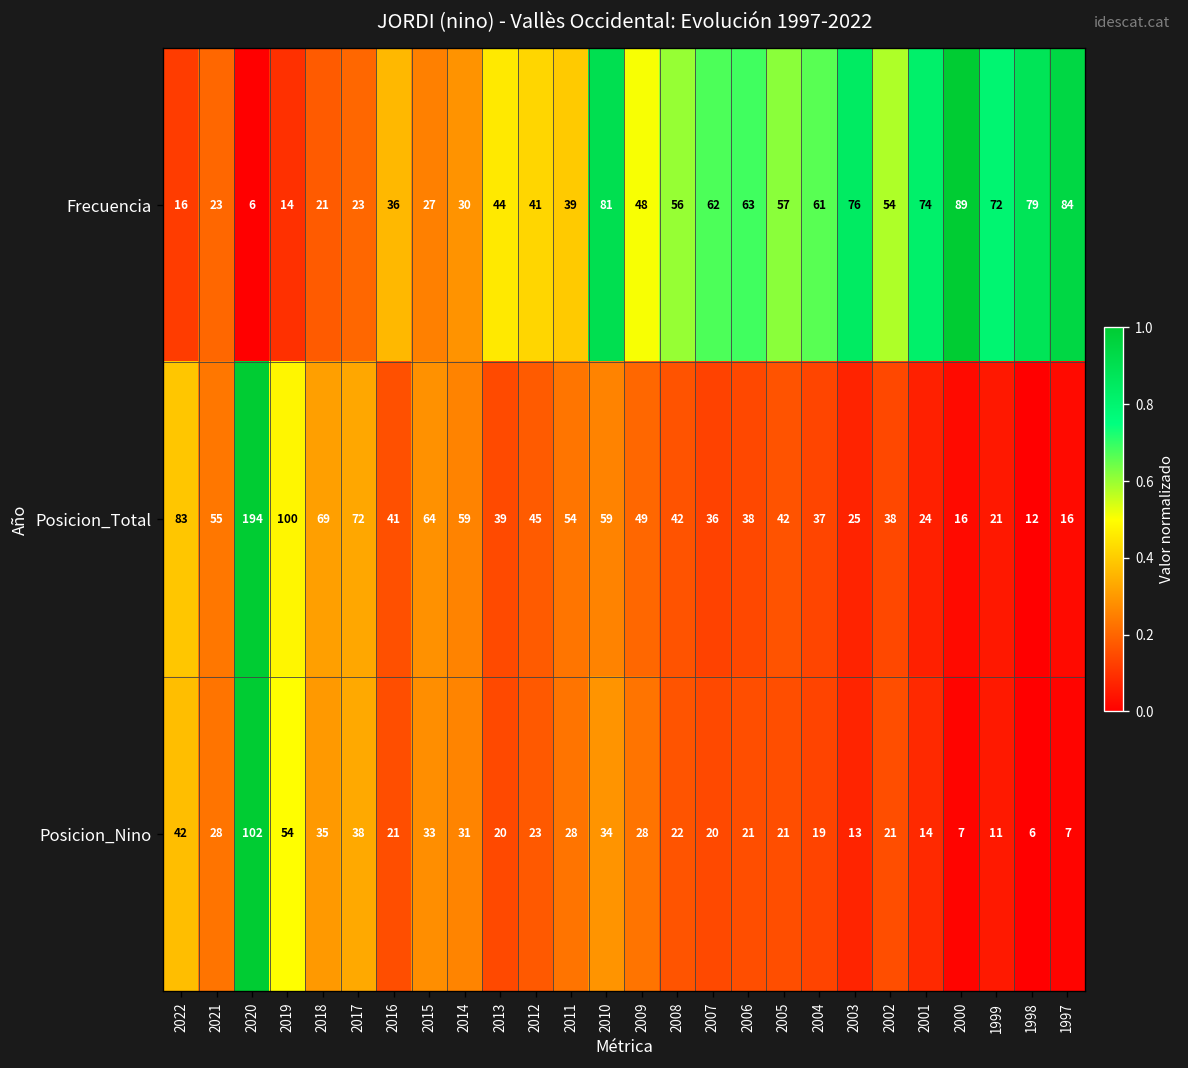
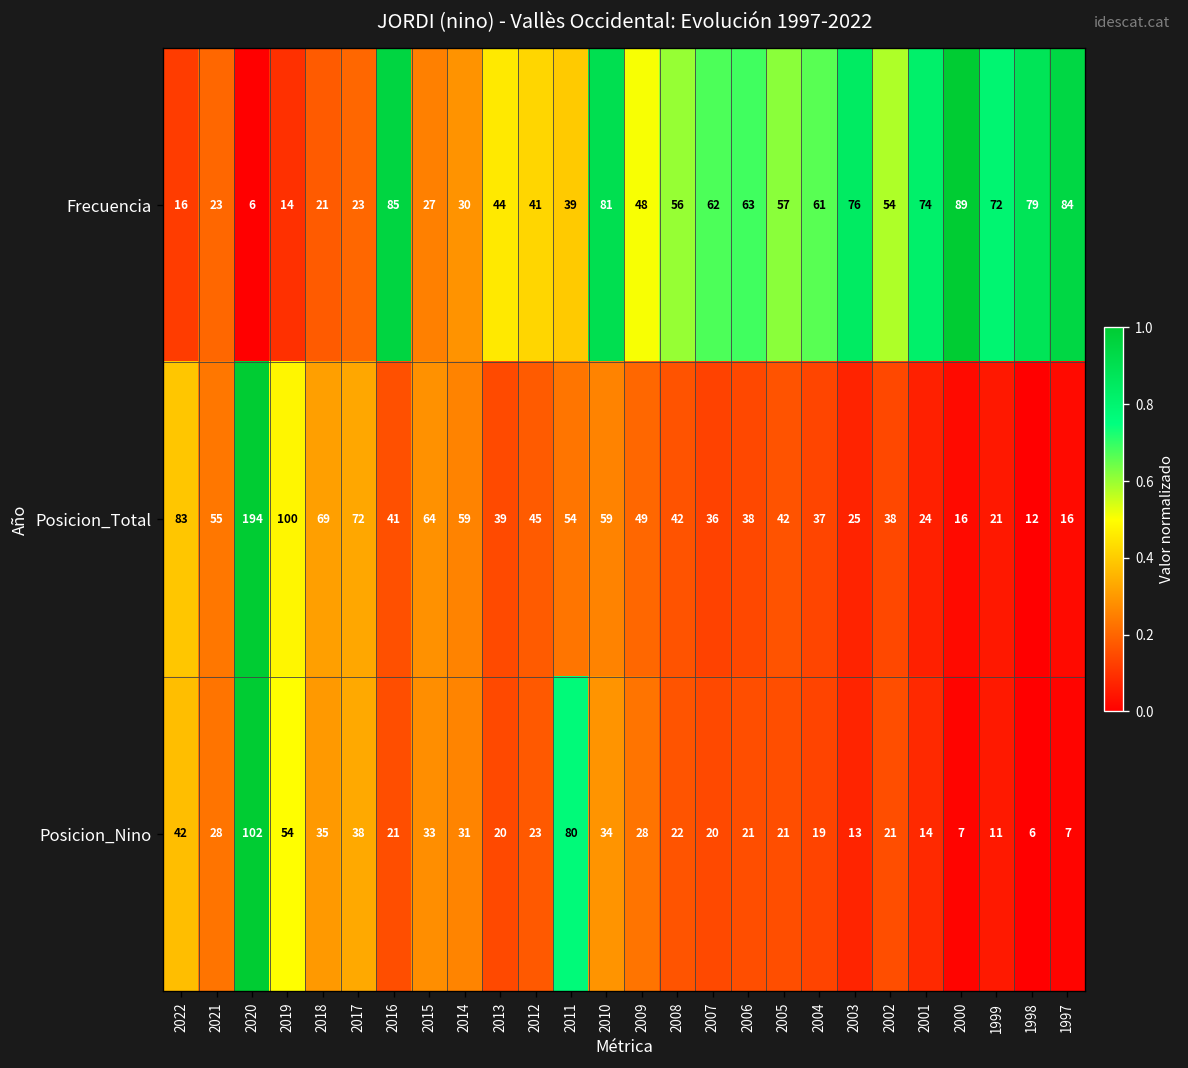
Frecuencia, 2016: 36 -> 85
Posicion_Nino, 2011: 28 -> 80
